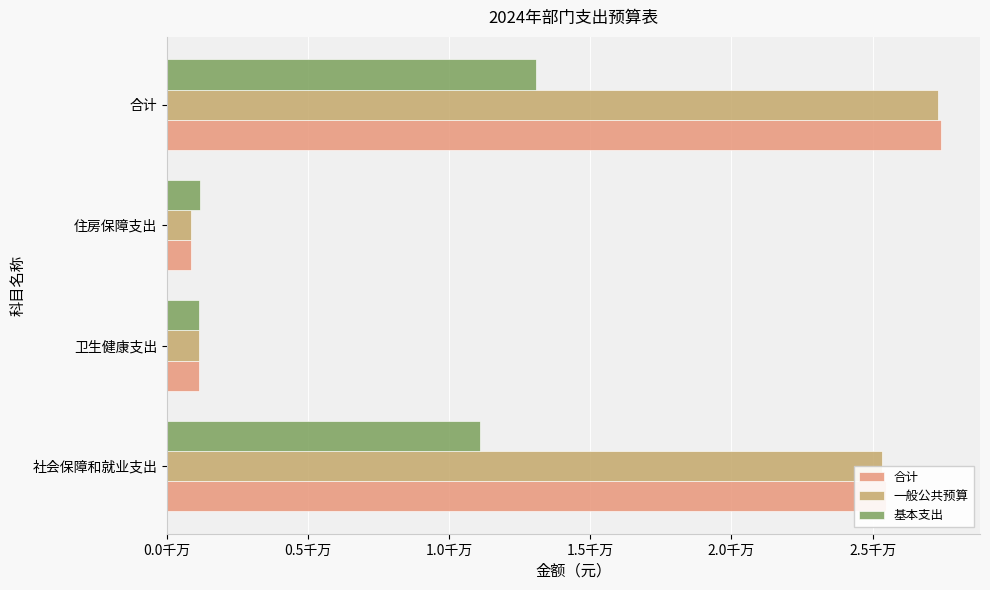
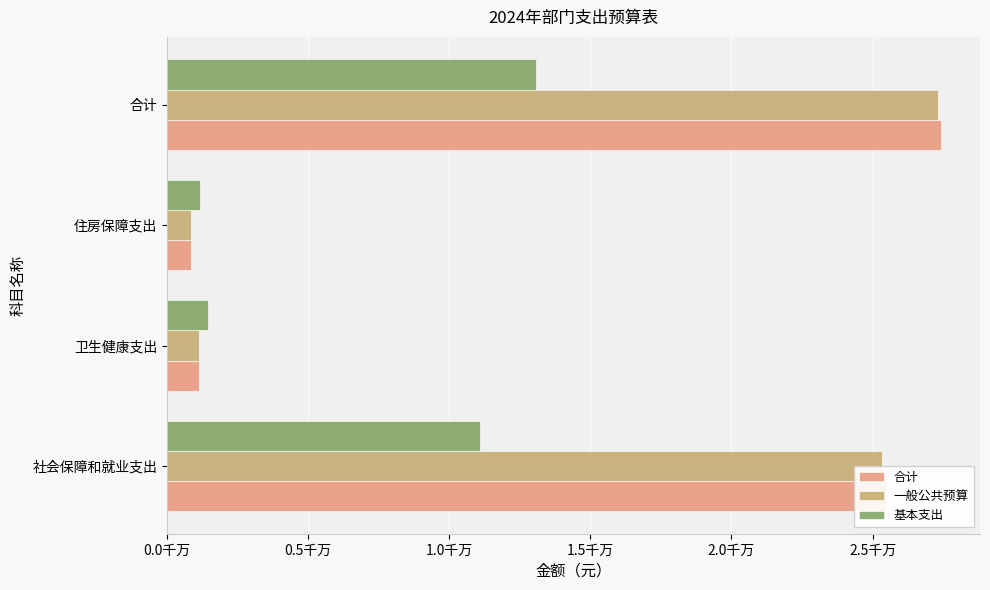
基本支出, 卫生健康支出: 0.11千万 -> 0.15千万
